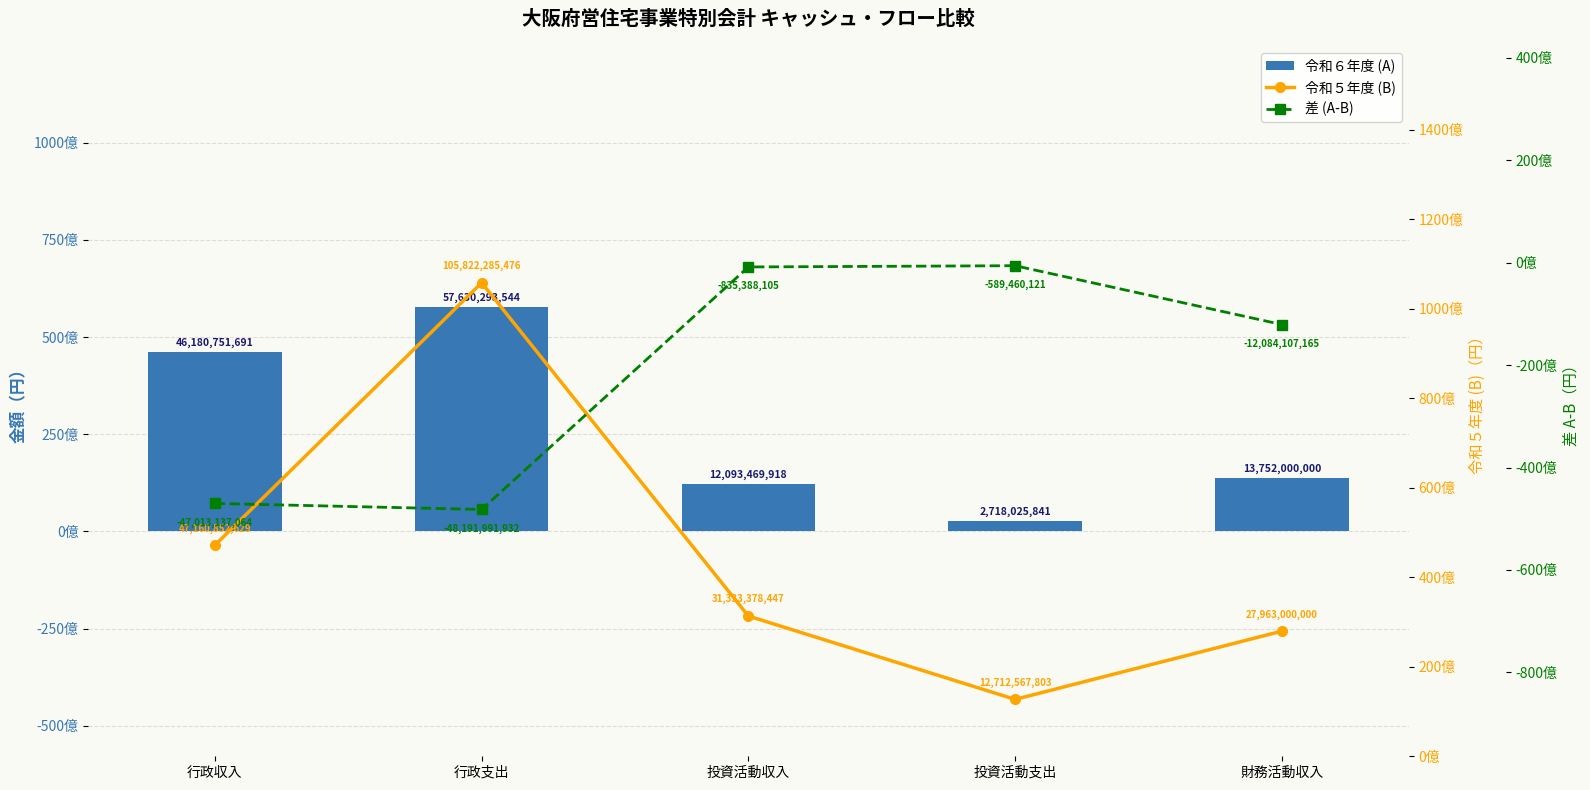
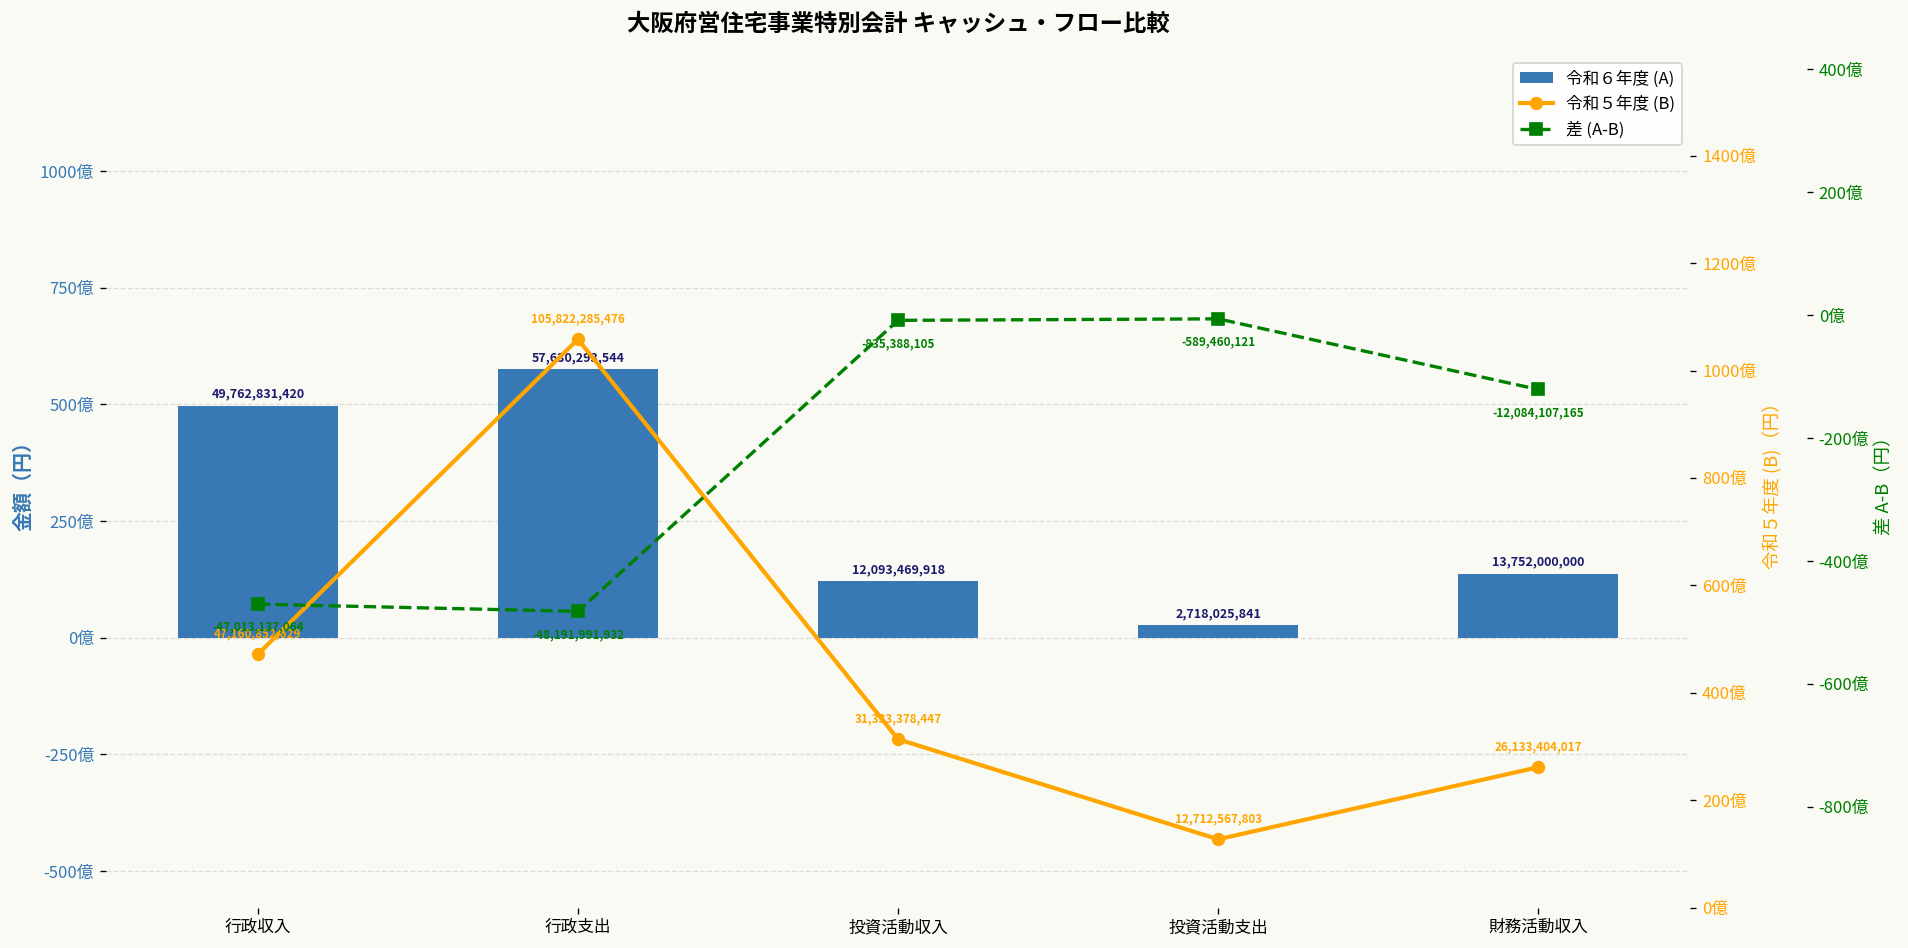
令和６年度 (A), 行政収入: 46,180,751,691 -> 49,762,831,420
令和５年度 (B), 財務活動収入: 27,963,000,000 -> 26,133,404,017
